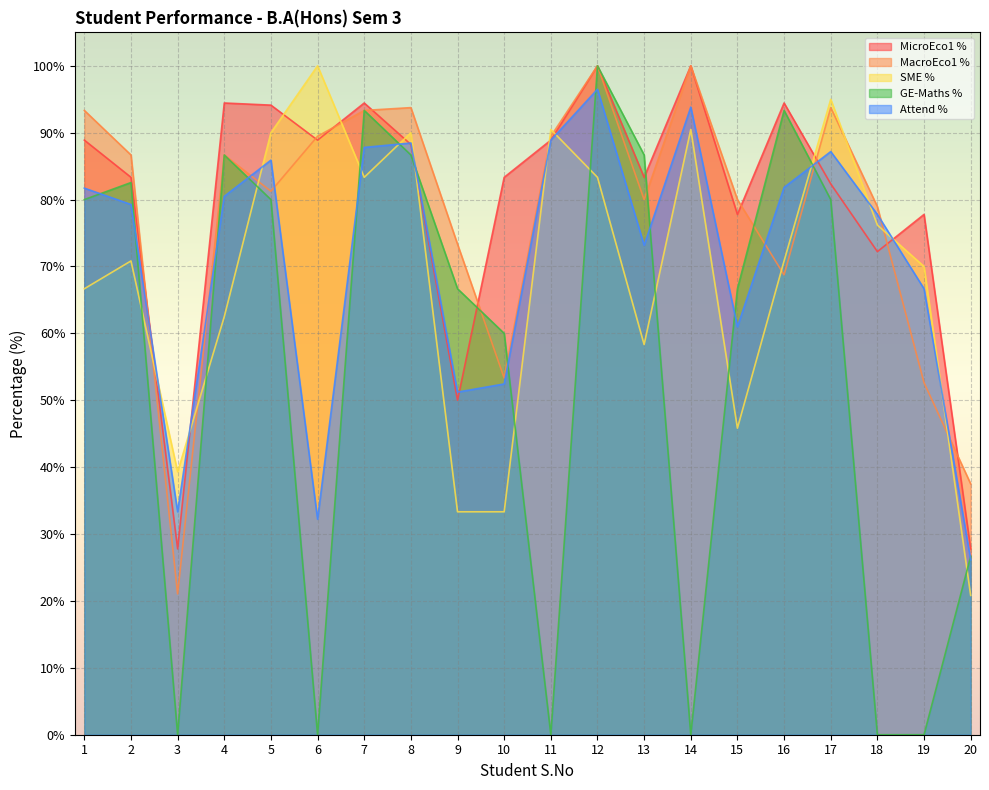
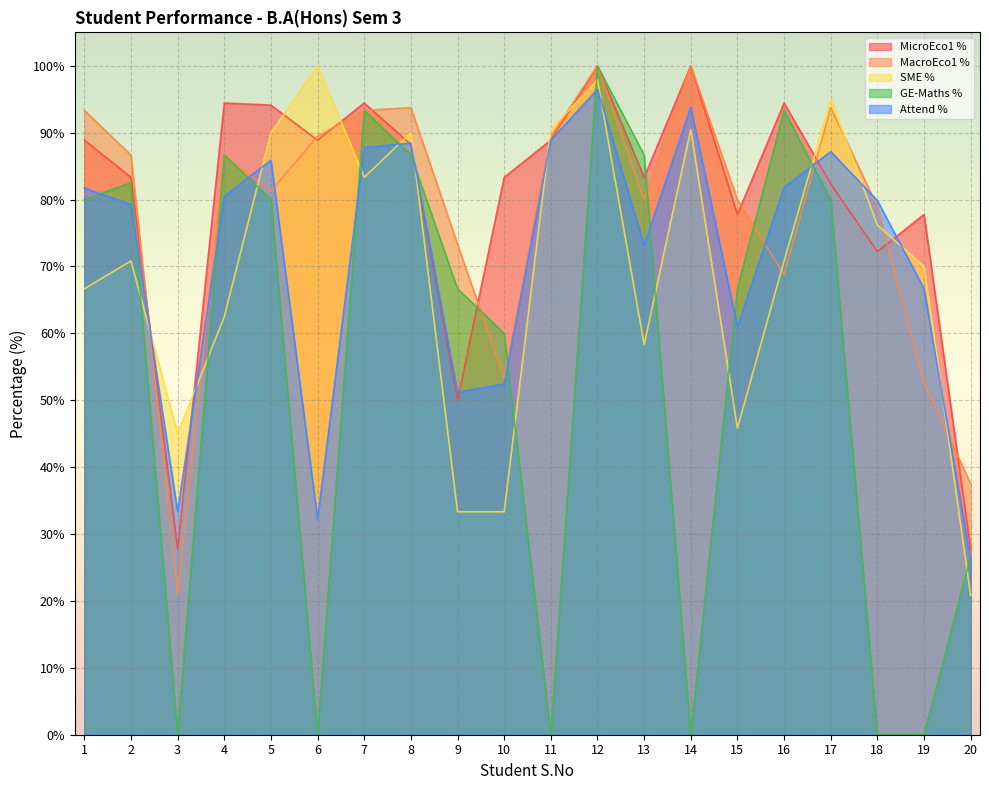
SME %, 3: 39% -> 45%
SME %, 12: 83% -> 98%
Attend %, 18: 78% -> 80%
